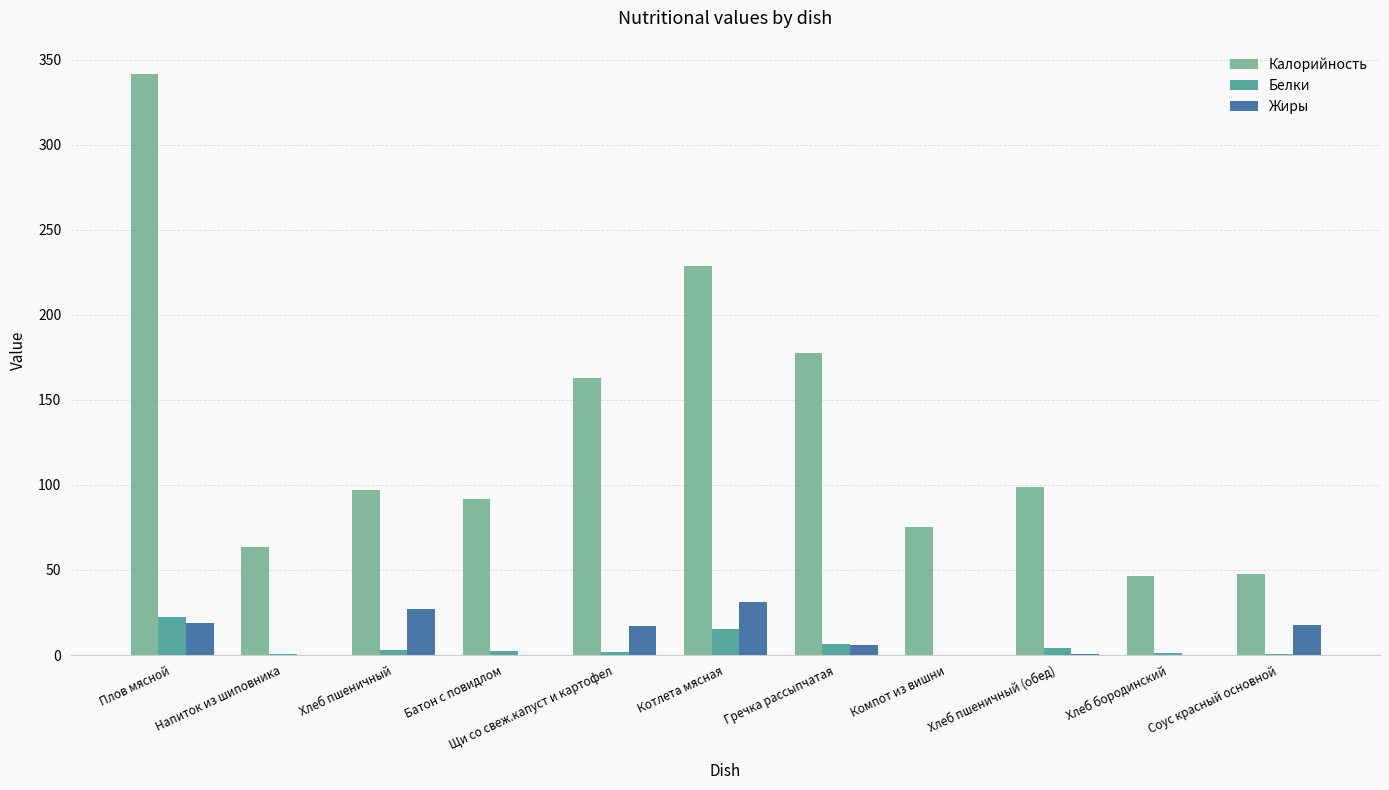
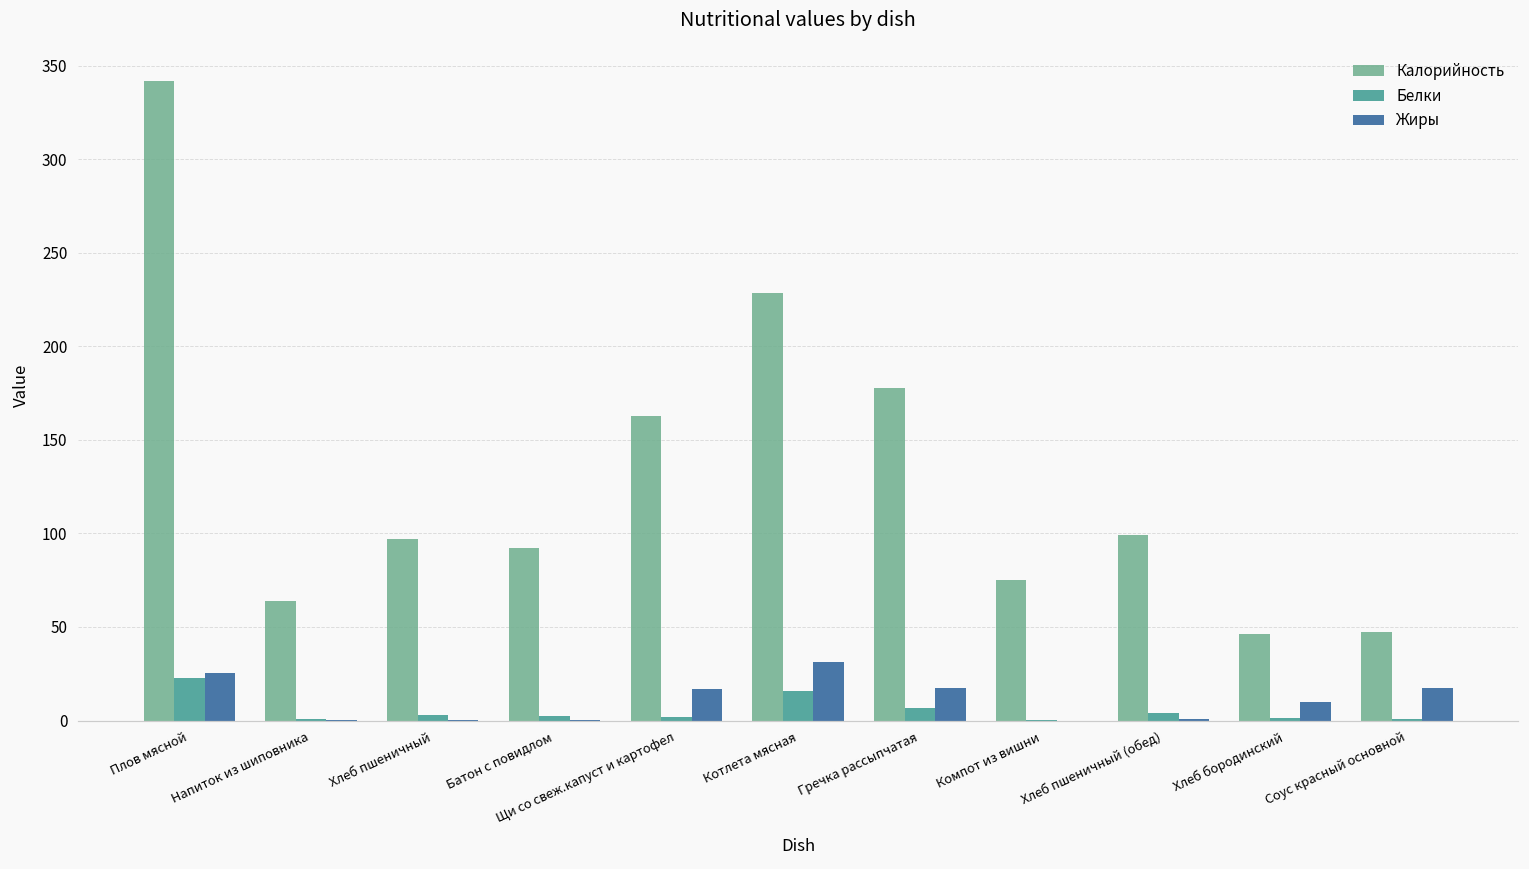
Жиры, Плов мясной: 19 -> 25
Жиры, Хлеб пшеничный: 27 -> 0
Жиры, Гречка рассыпчатая: 6 -> 17
Жиры, Хлеб бородинский: 0 -> 10
